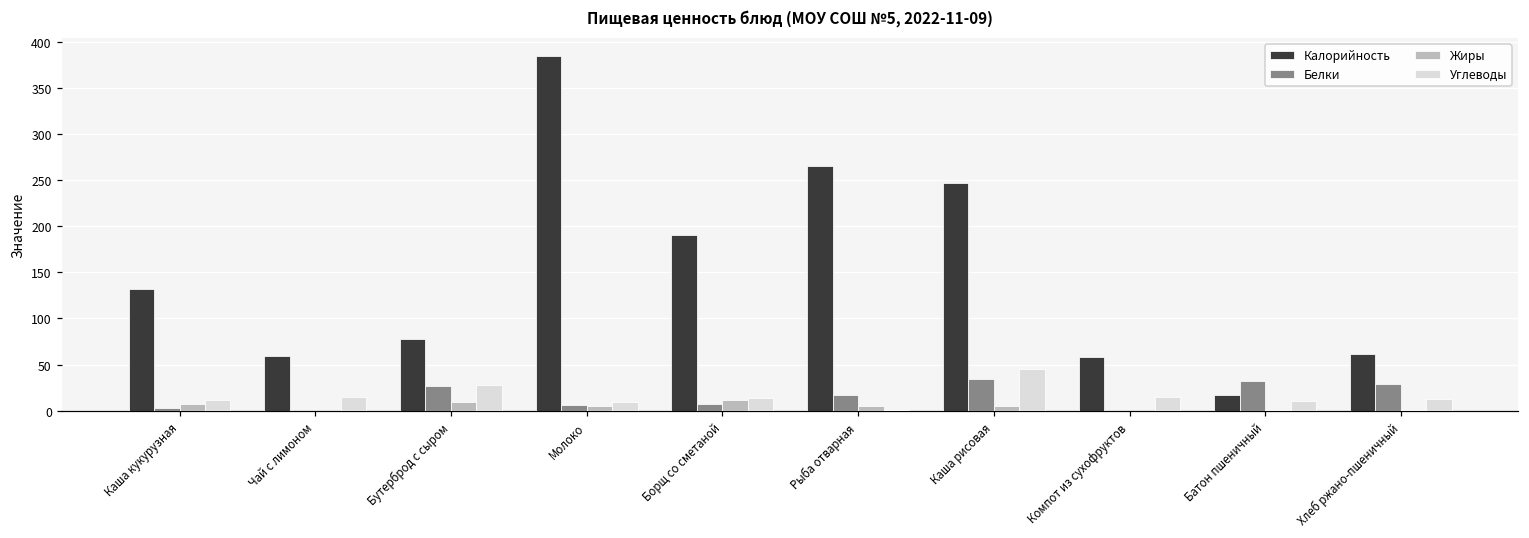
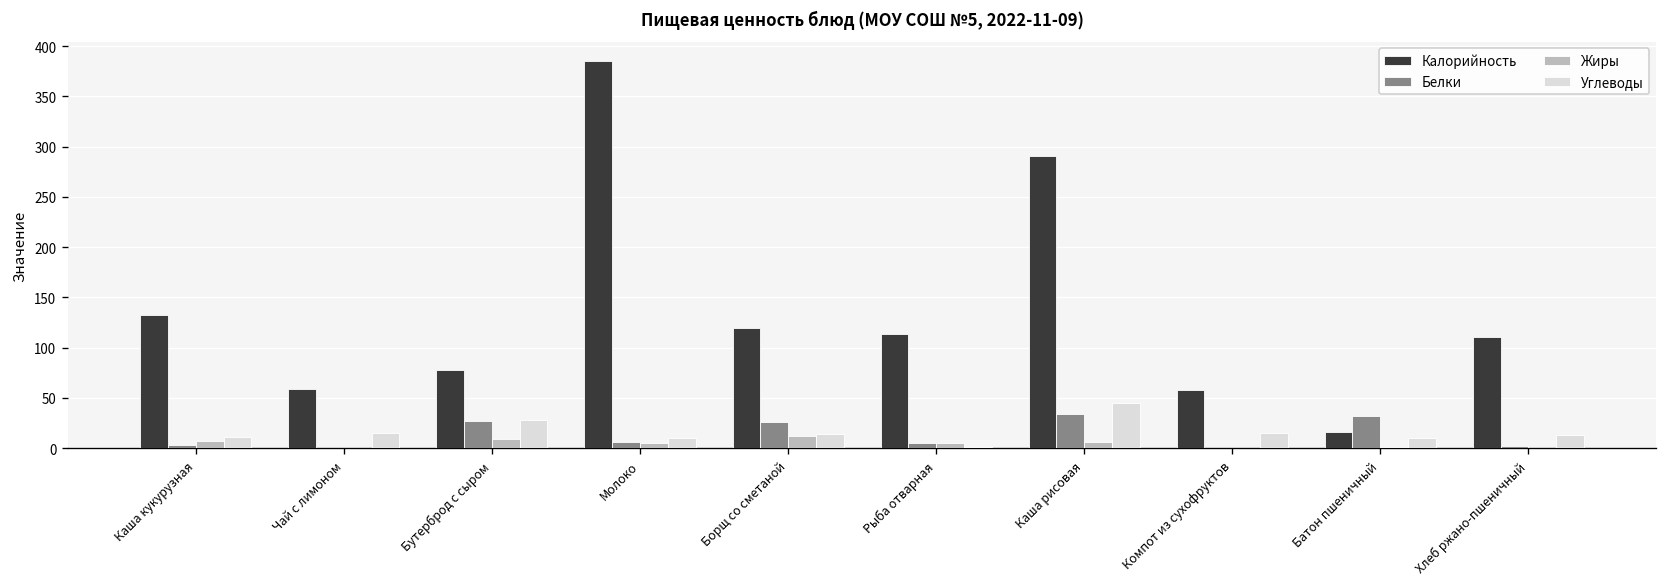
Калорийность, Борщ со сметаной: 190 -> 120
Белки, Борщ со сметаной: 10 -> 30
Калорийность, Рыба отварная: 270 -> 110
Белки, Рыба отварная: 20 -> 0
Калорийность, Каша рисовая: 250 -> 290
Калорийность, Хлеб ржано-пшеничный: 60 -> 110
Белки, Хлеб ржано-пшеничный: 30 -> 0
